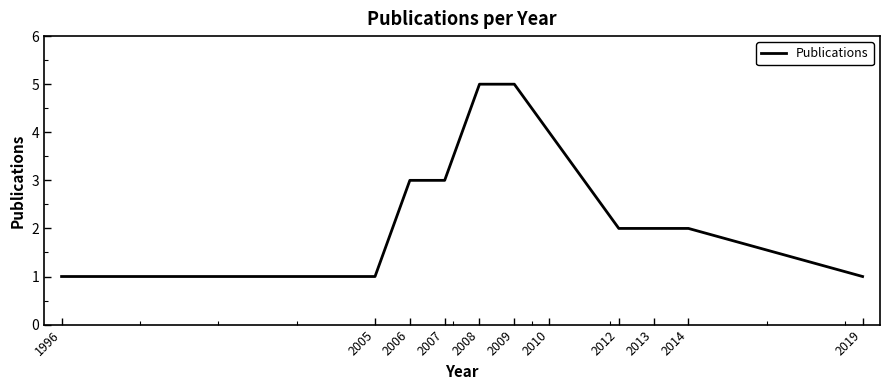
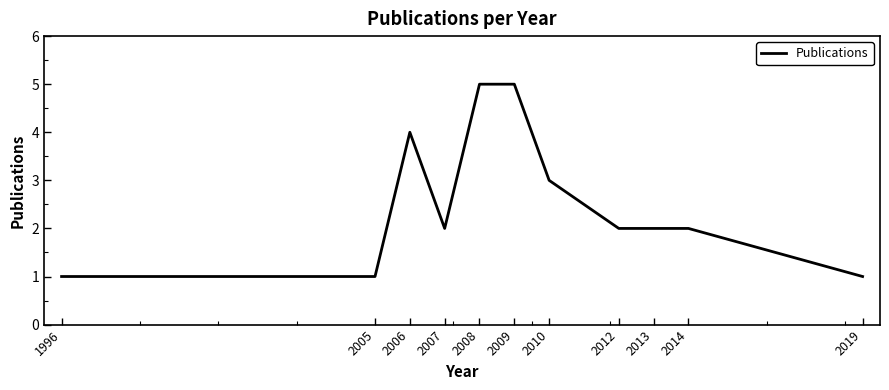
2006: 3 -> 4
2007: 3 -> 2
2010: 4 -> 3
